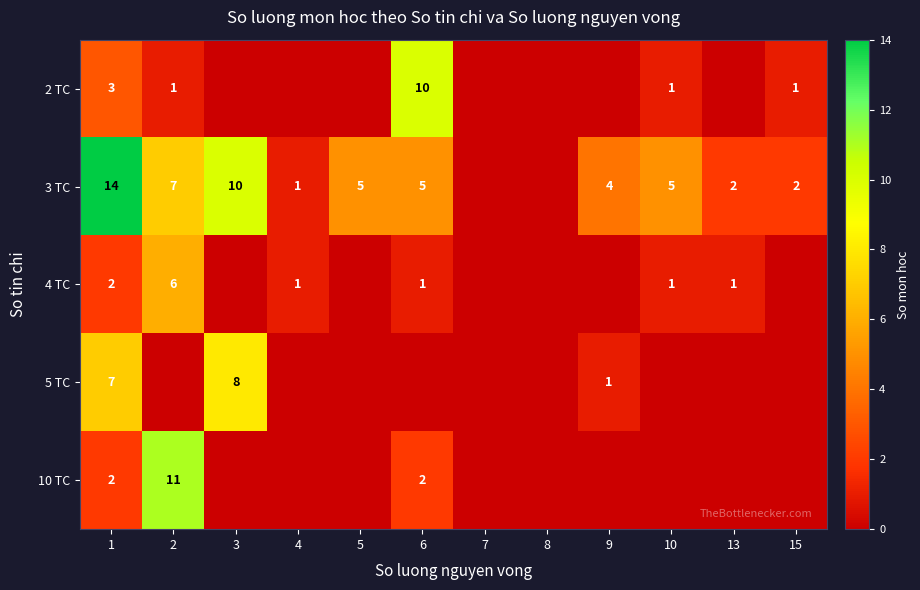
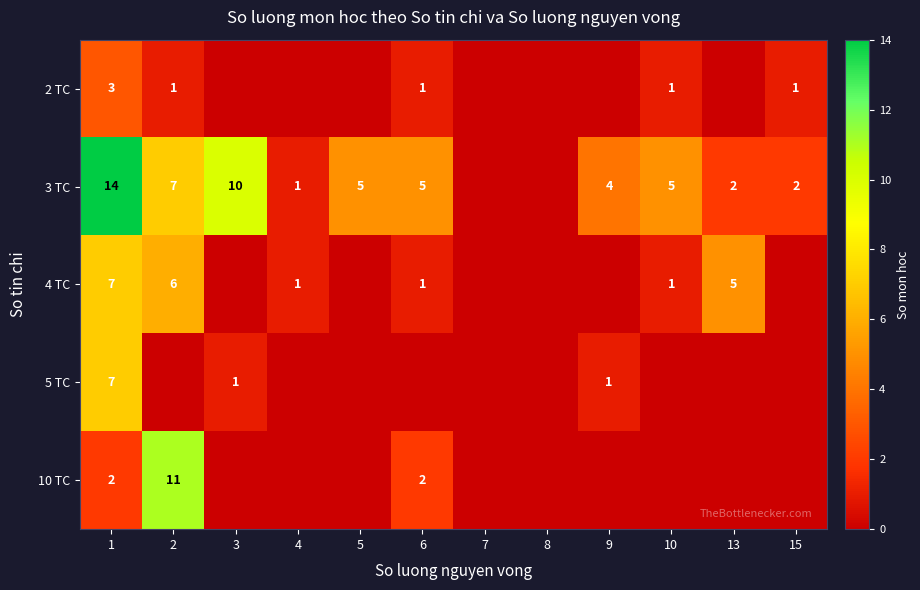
2 TC, 6: 10 -> 1
4 TC, 1: 2 -> 7
4 TC, 13: 1 -> 5
5 TC, 3: 8 -> 1
